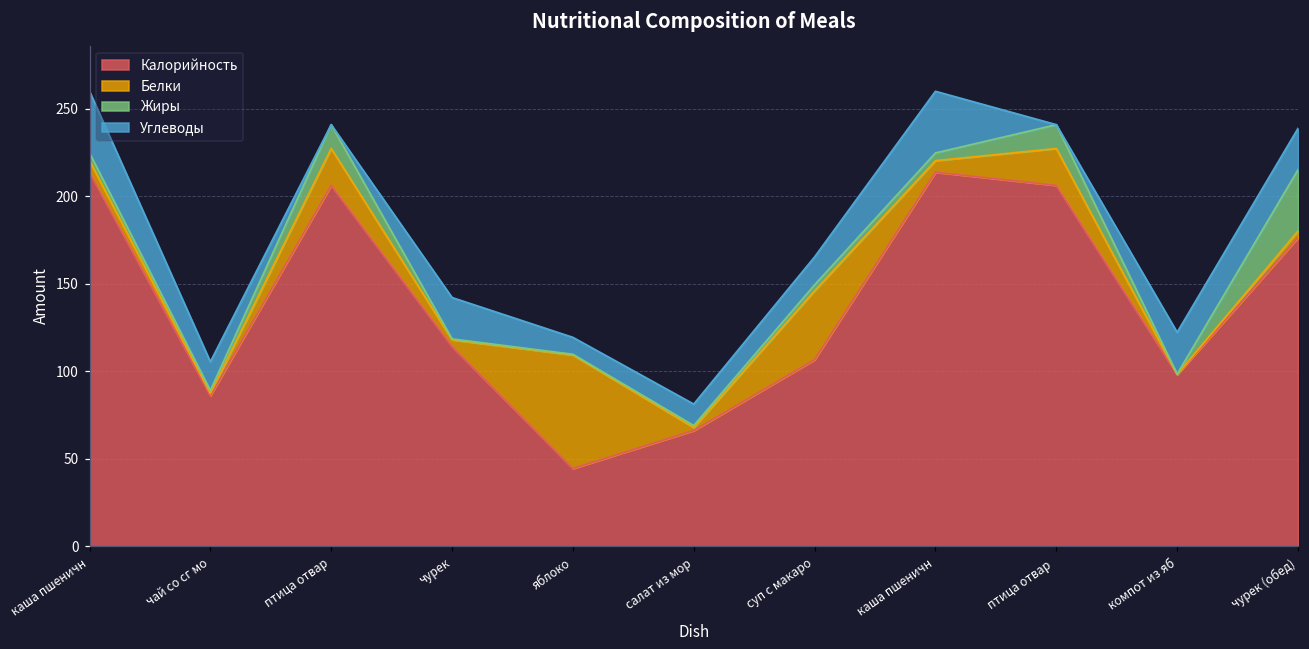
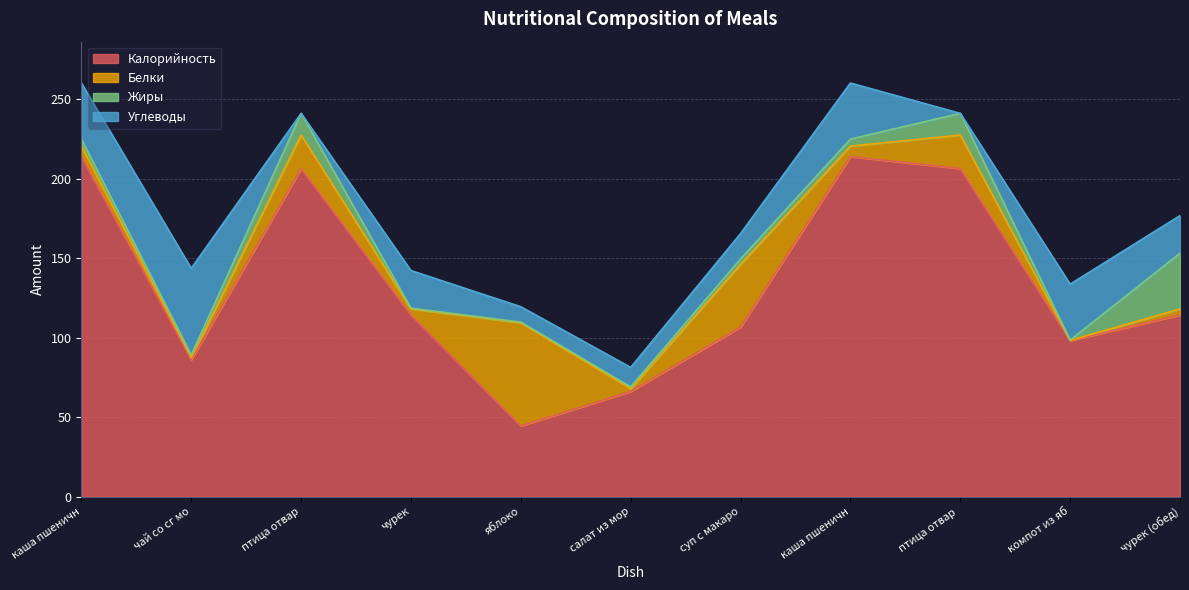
Углеводы, чай со сг мо: 16 -> 55
Углеводы, компот из яб: 24 -> 35
Калорийность, чурек (обед): 176 -> 114
